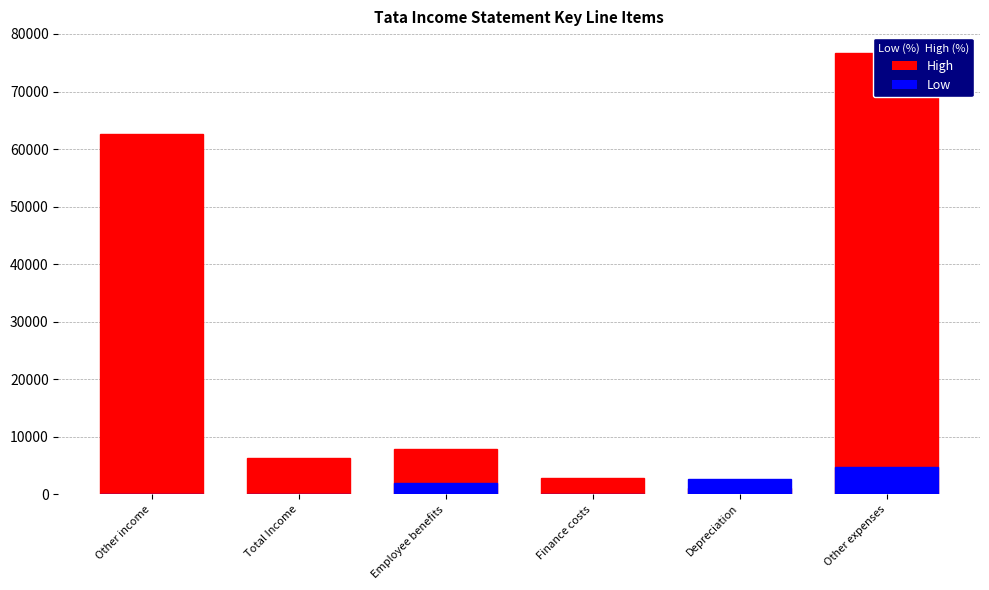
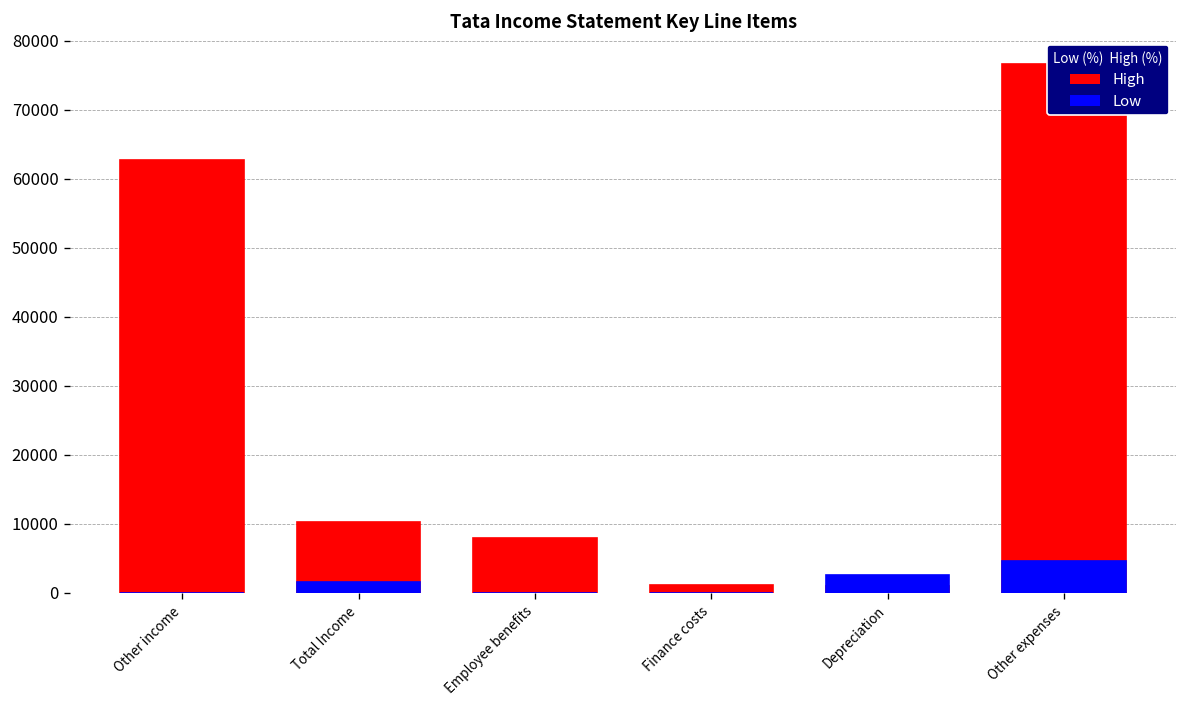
High, Total Income: 6000 -> 10000
Low, Total Income: 0 -> 2000
Low, Employee benefits: 2000 -> 0
High, Finance costs: 3000 -> 1000
